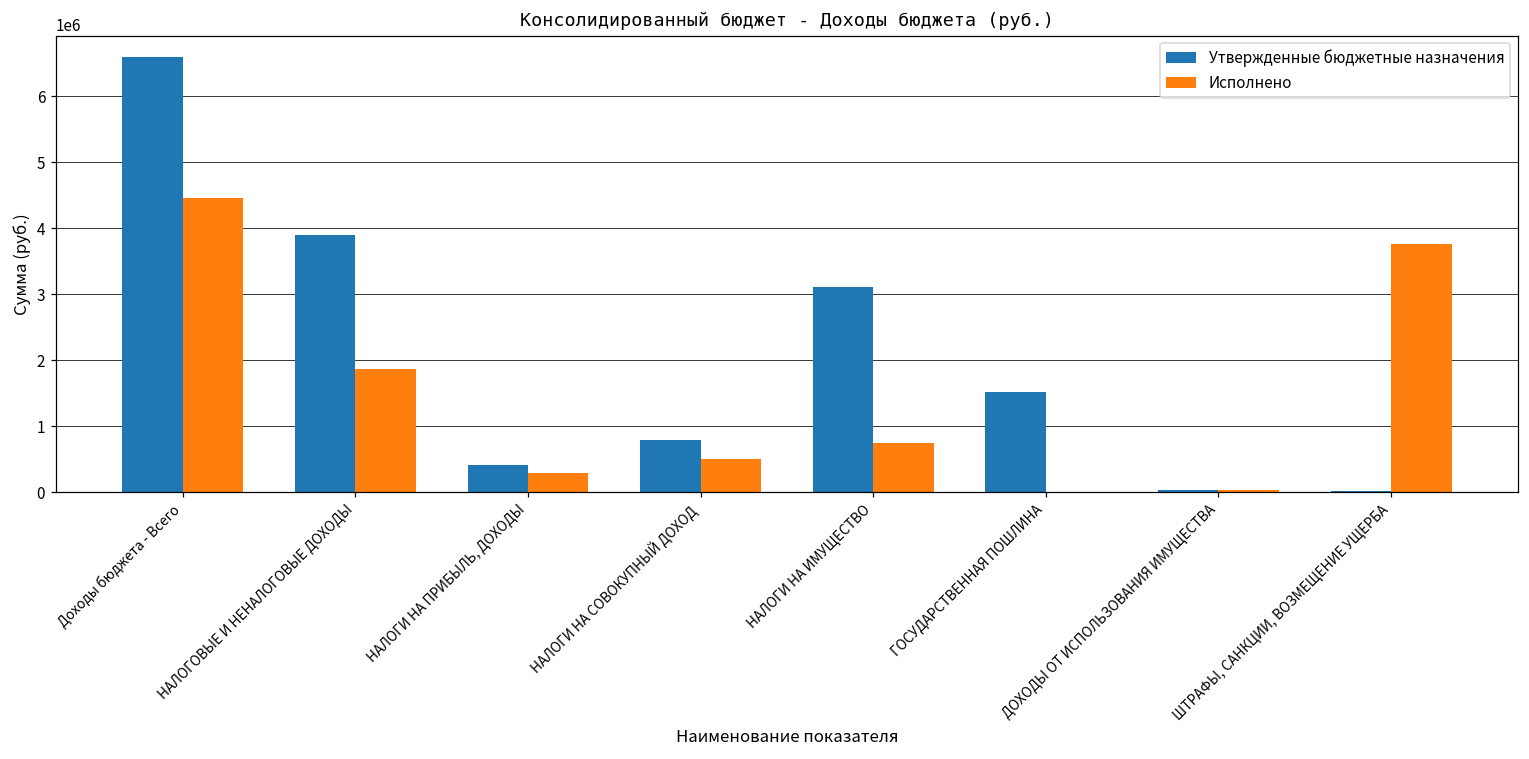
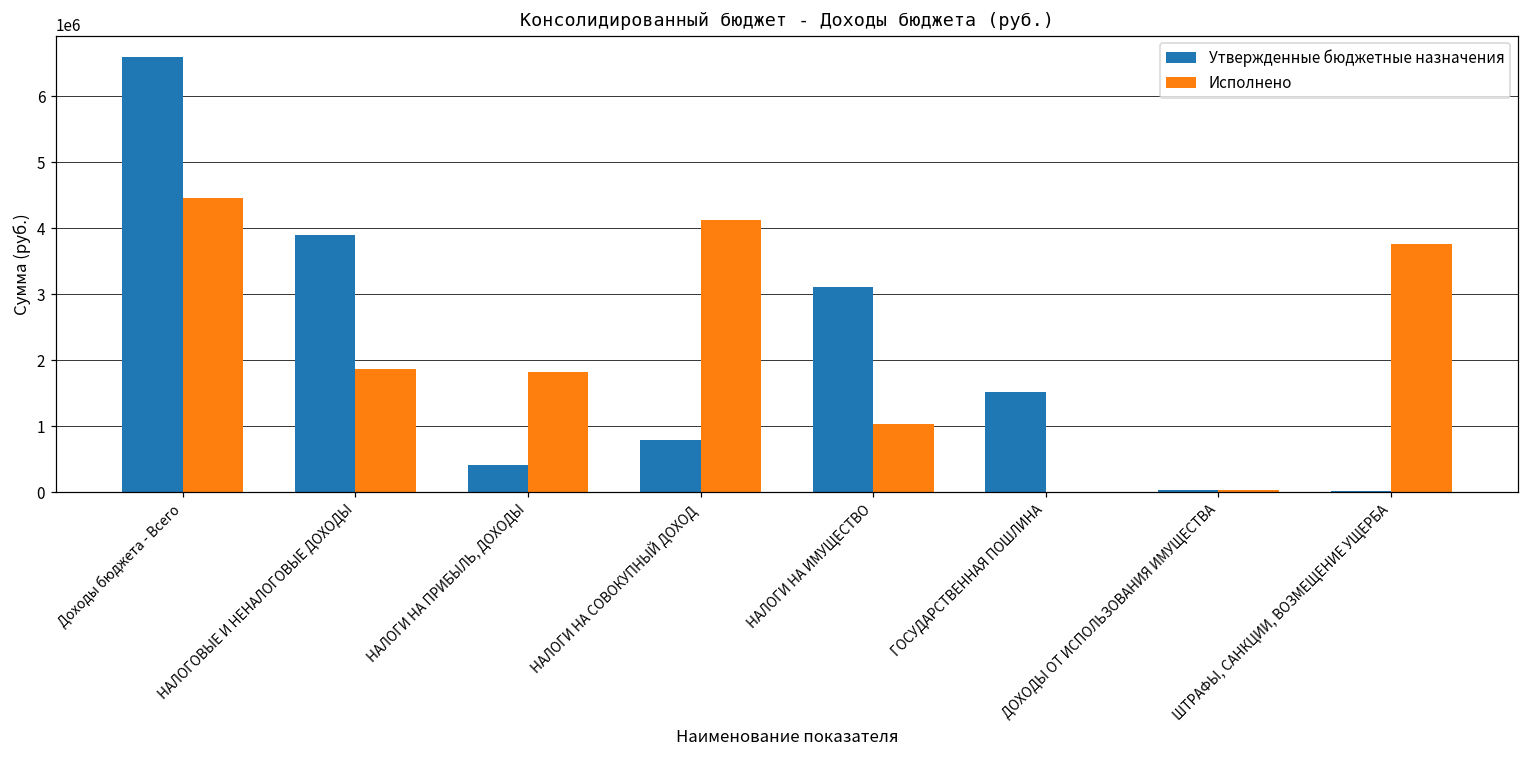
Исполнено, НАЛОГИ НА ПРИБЫЛЬ, ДОХОДЫ: 300000 -> 1800000
Исполнено, НАЛОГИ НА СОВОКУПНЫЙ ДОХОД: 500000 -> 4100000
Исполнено, НАЛОГИ НА ИМУЩЕСТВО: 700000 -> 1000000
